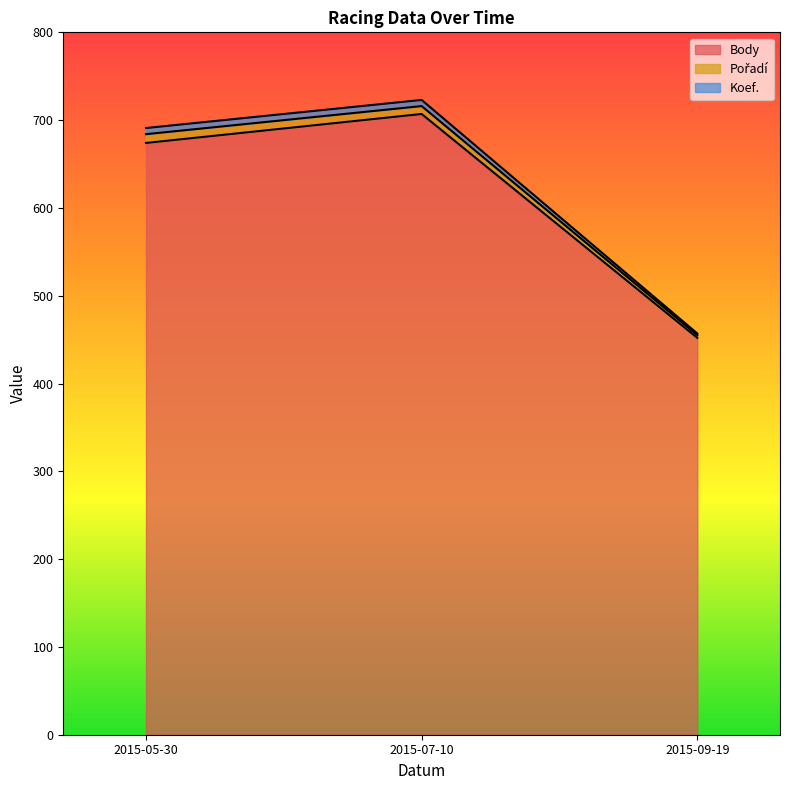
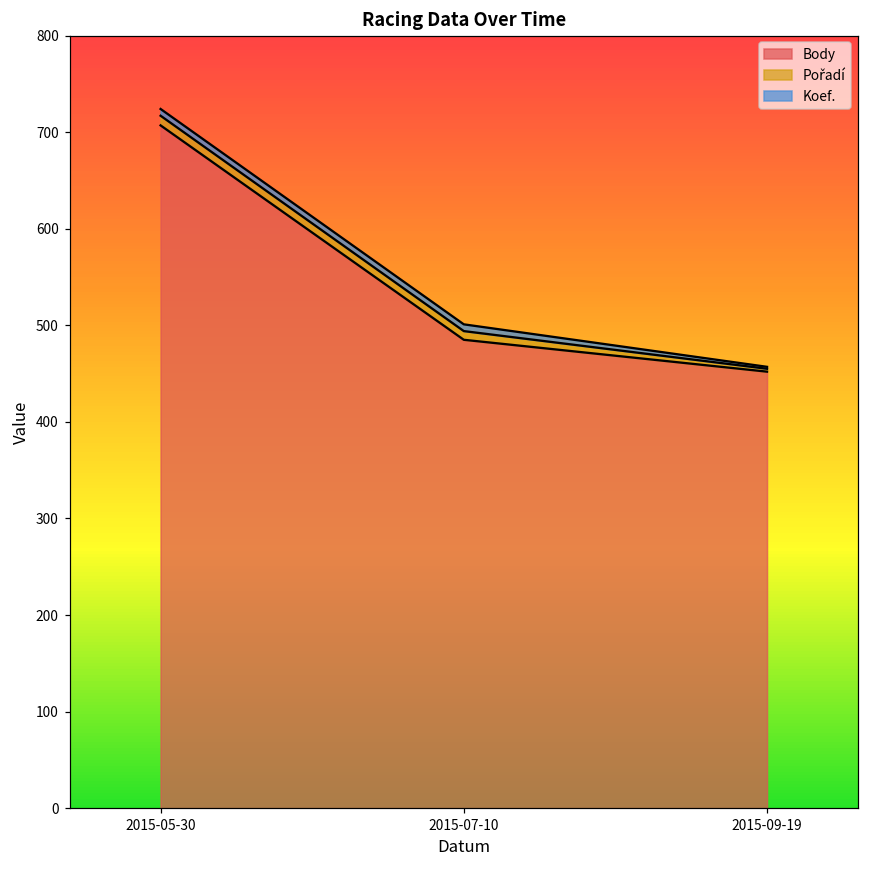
Body, 2015-05-30: 670 -> 710
Body, 2015-07-10: 710 -> 490
